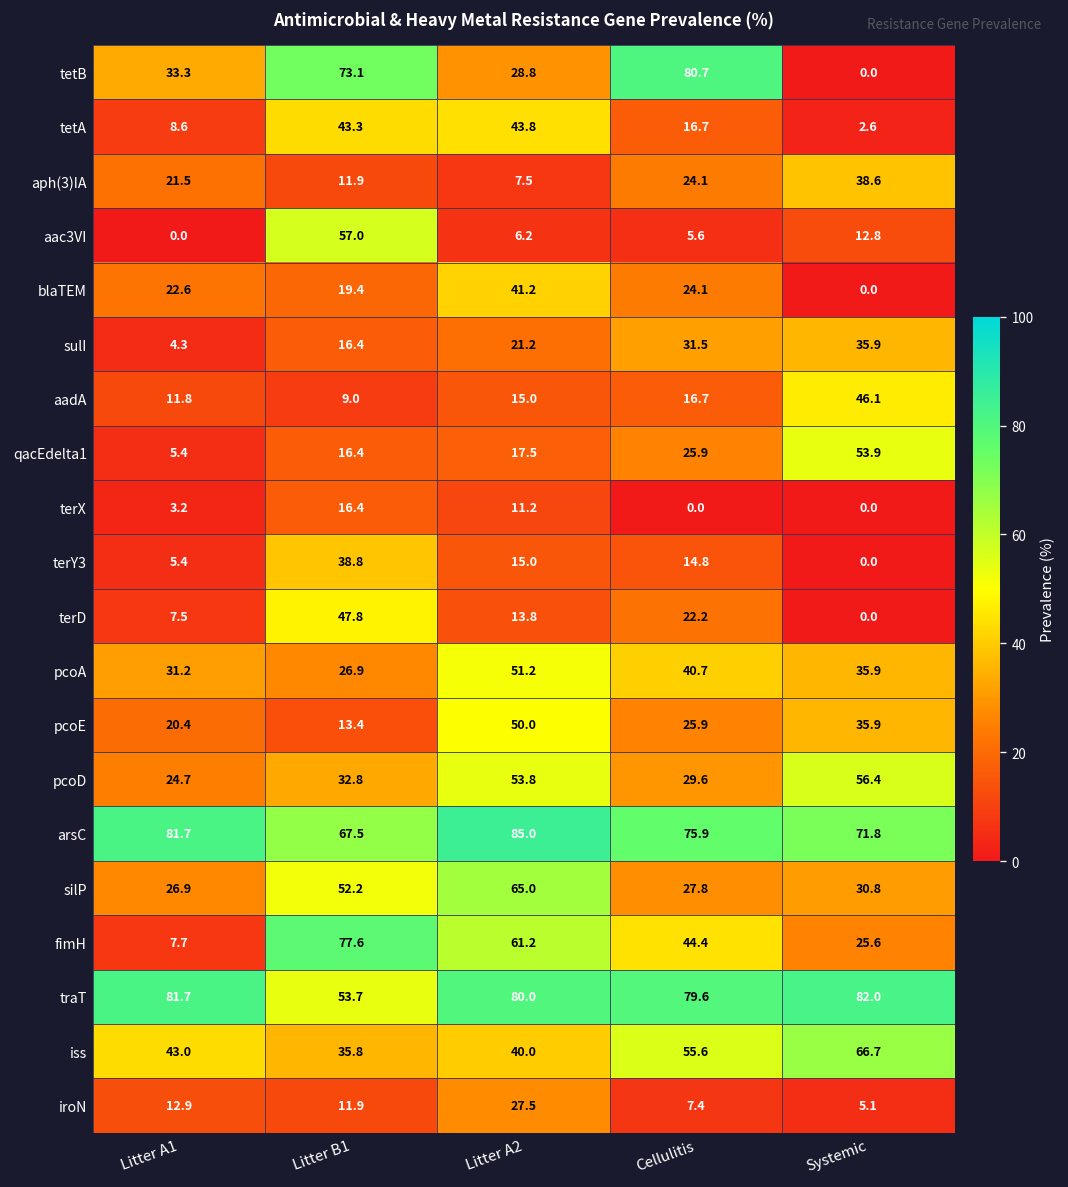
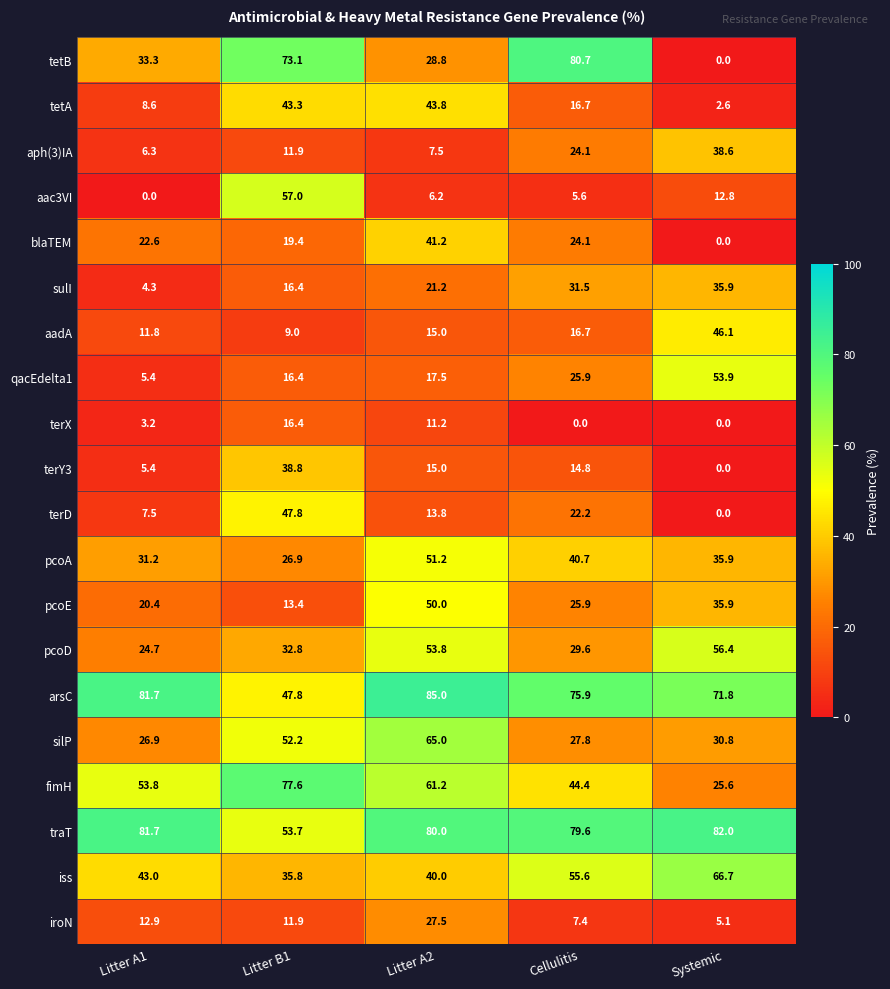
aph(3)IA, Litter A1: 21.5 -> 6.3
arsC, Litter B1: 67.5 -> 47.8
fimH, Litter A1: 7.7 -> 53.8
